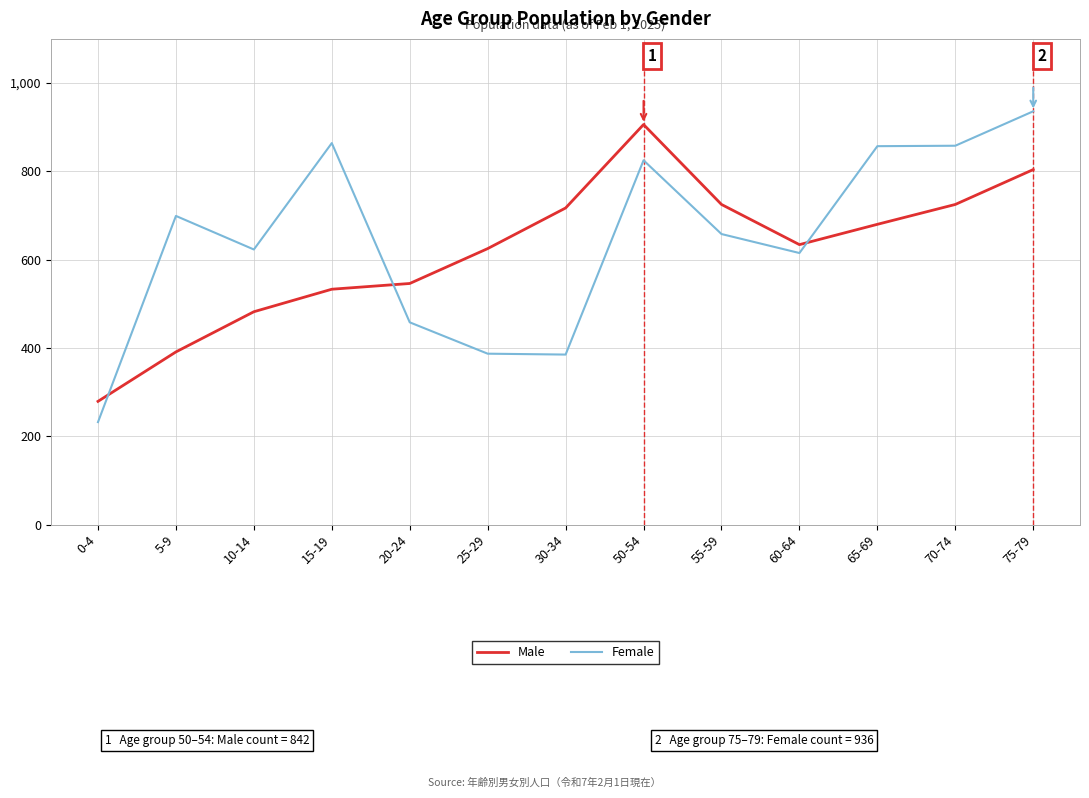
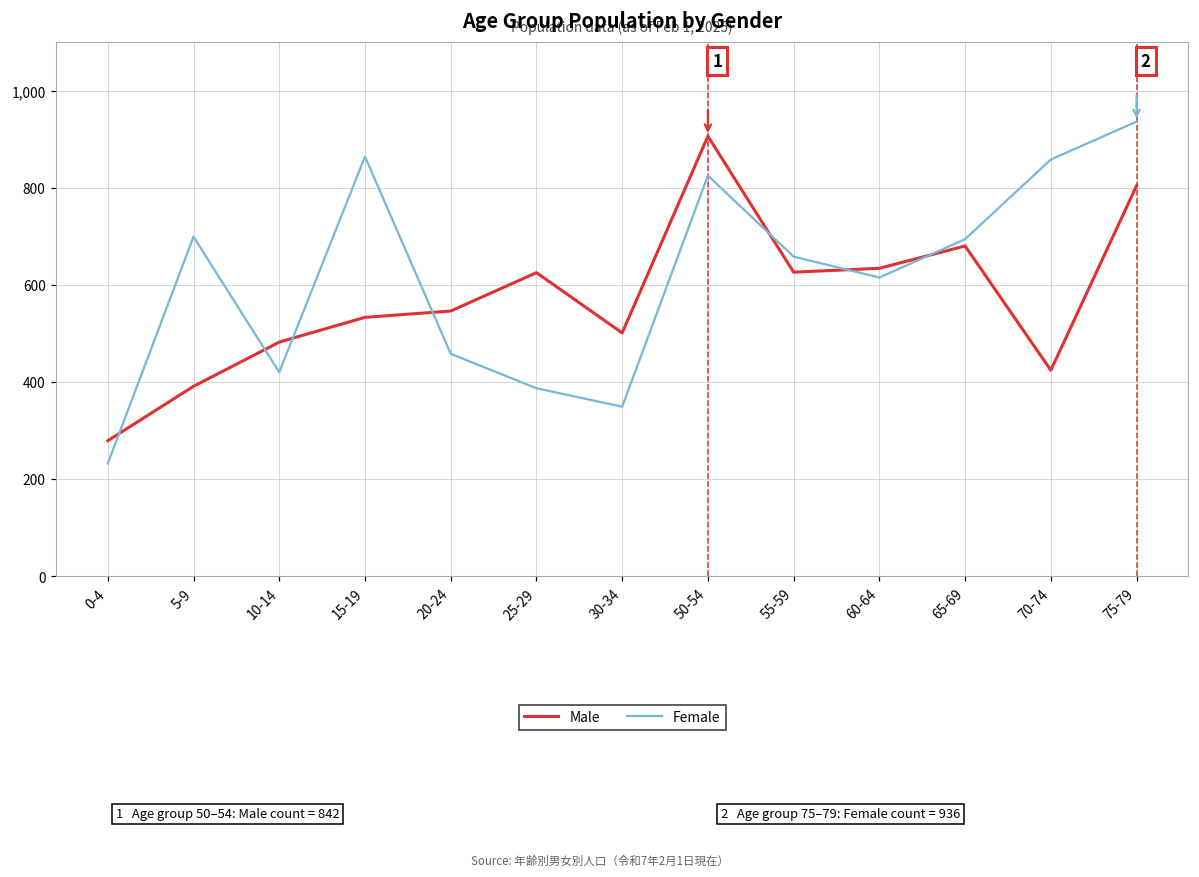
Female, 10-14: 620 -> 420
Male, 30-34: 720 -> 500
Female, 30-34: 390 -> 350
Male, 55-59: 730 -> 630
Female, 65-69: 860 -> 690
Male, 70-74: 730 -> 420
